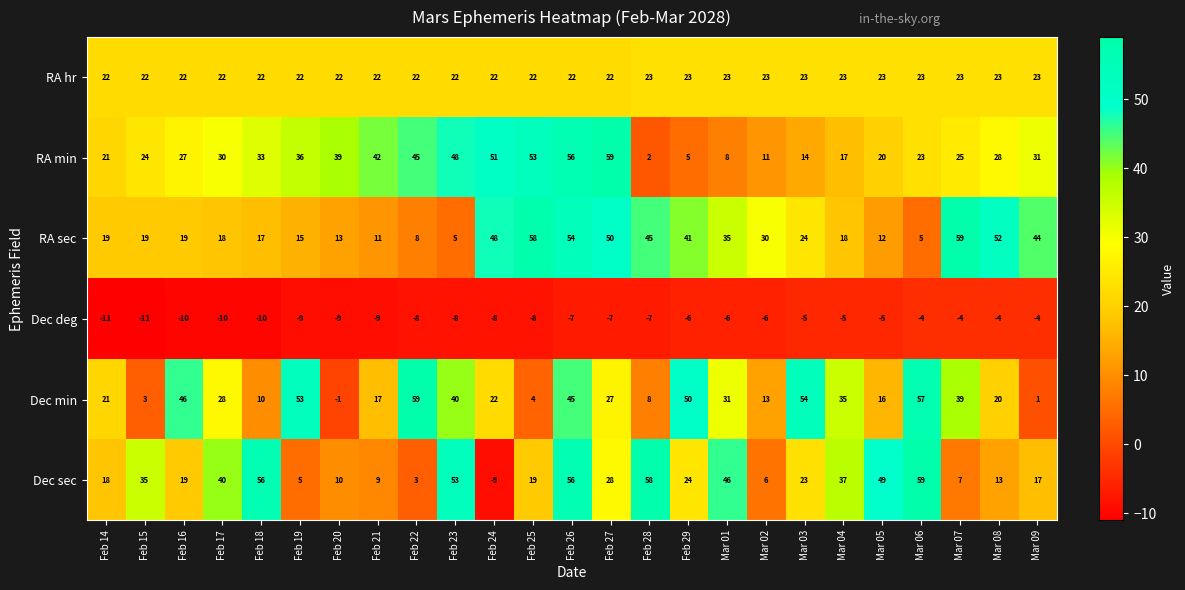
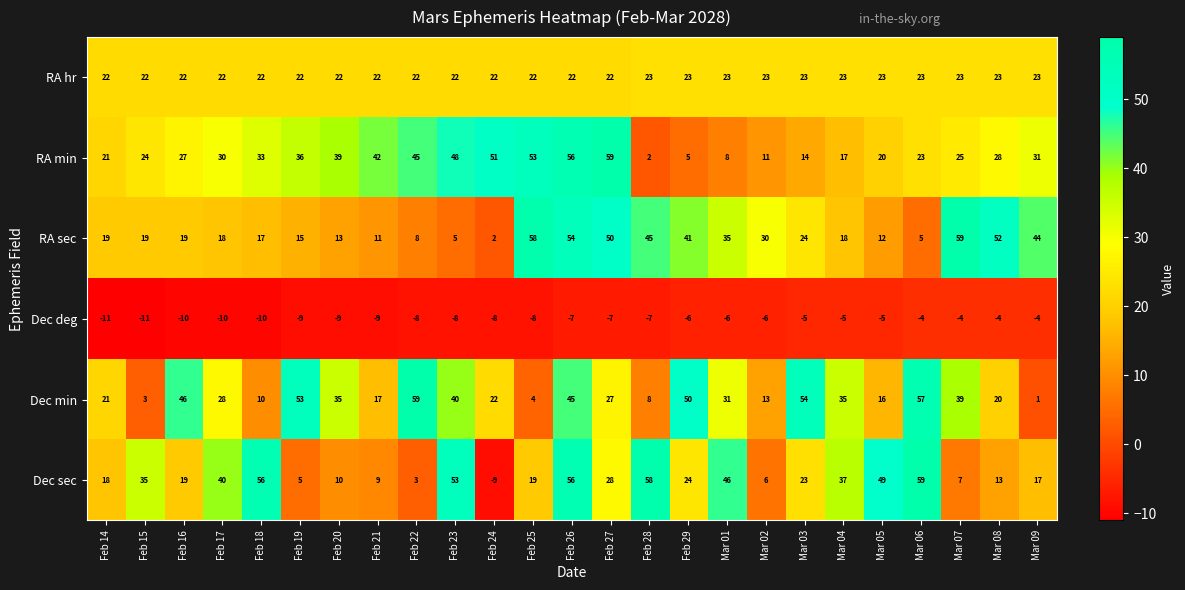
RA sec, Feb 24: 48 -> 2
Dec min, Feb 20: -1 -> 35
